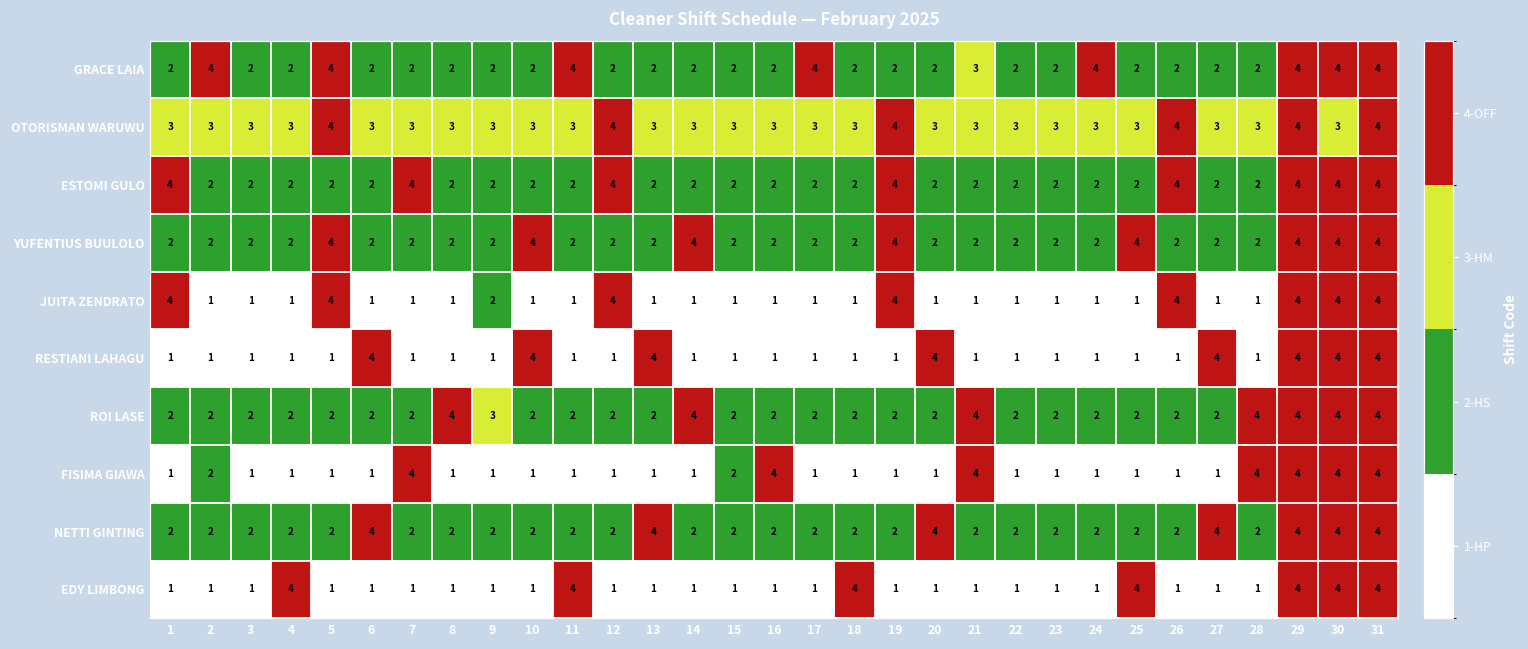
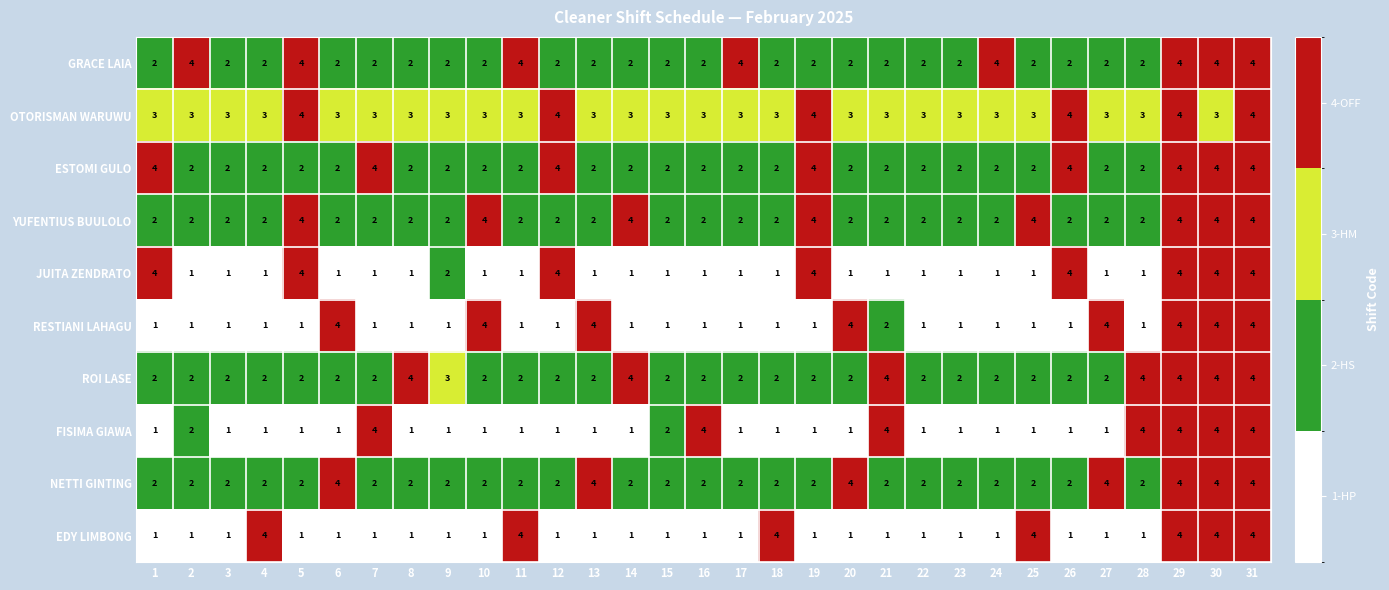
GRACE LAIA, 21: 3 -> 2
RESTIANI LAHAGU, 21: 1 -> 2
